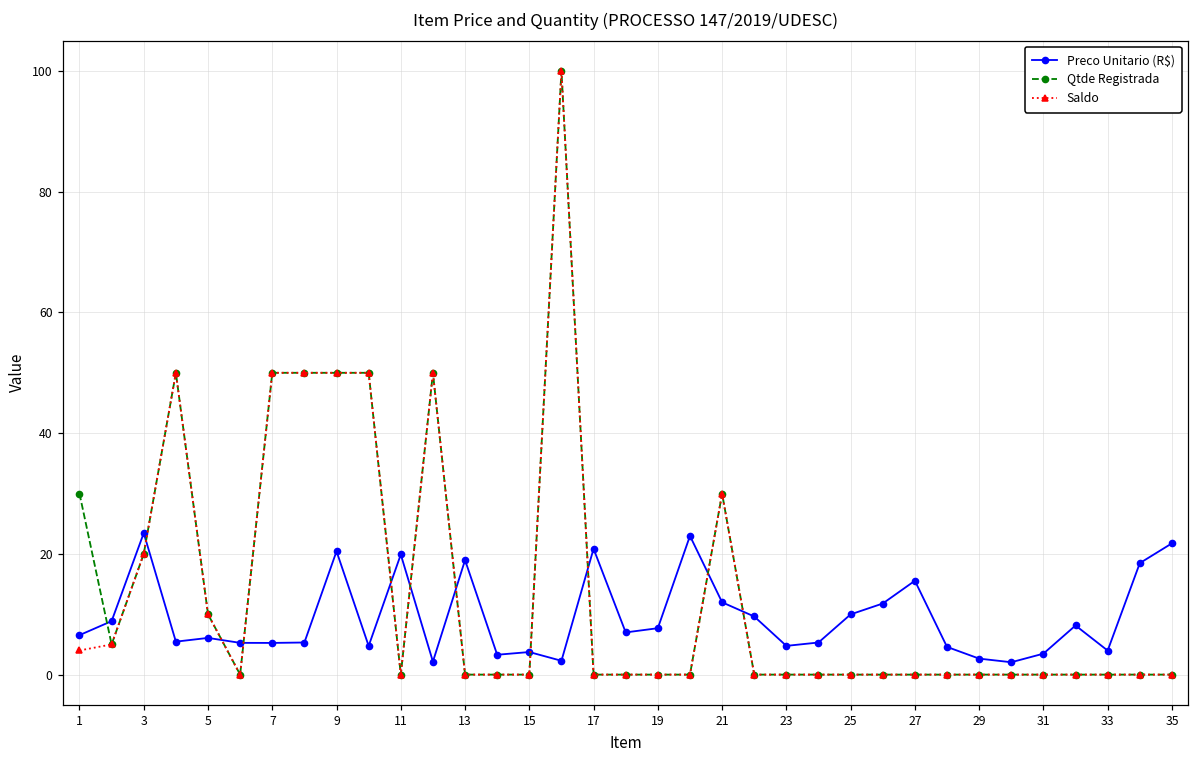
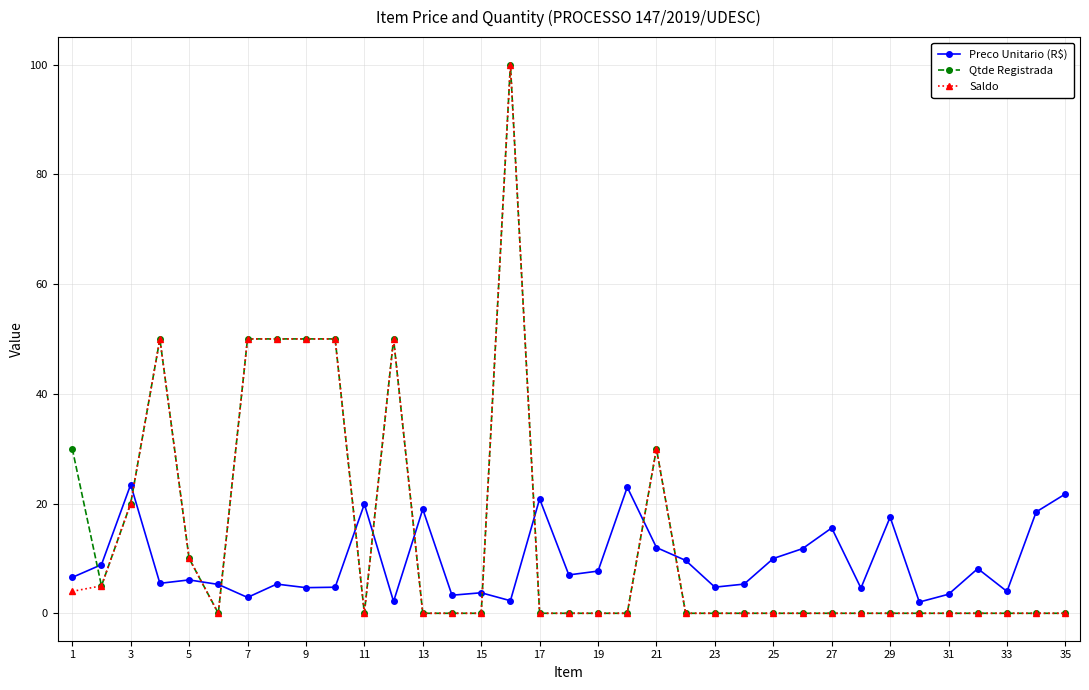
Preco Unitario (R$), 7: 5 -> 3
Preco Unitario (R$), 9: 20 -> 5
Preco Unitario (R$), 29: 3 -> 18
